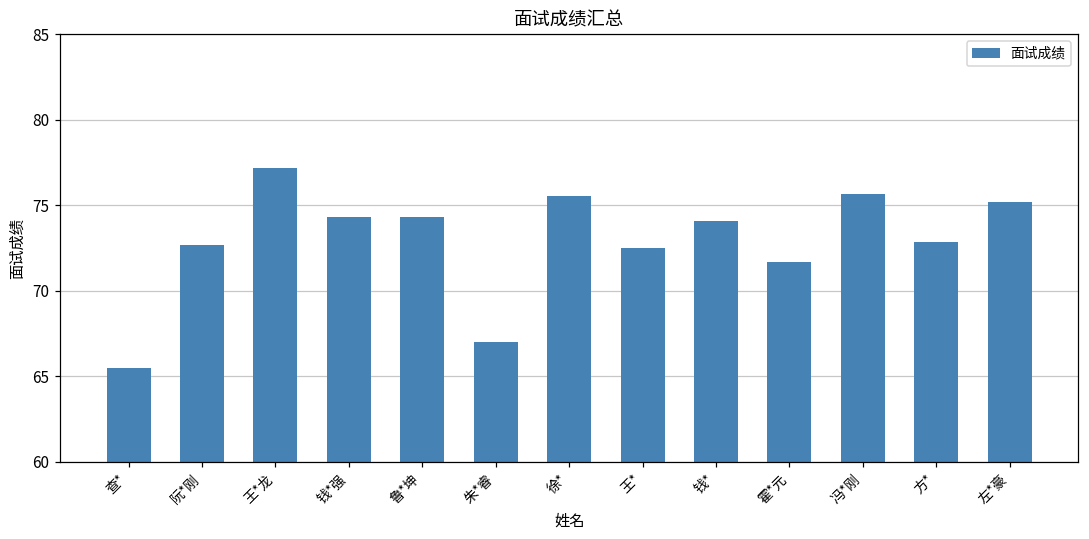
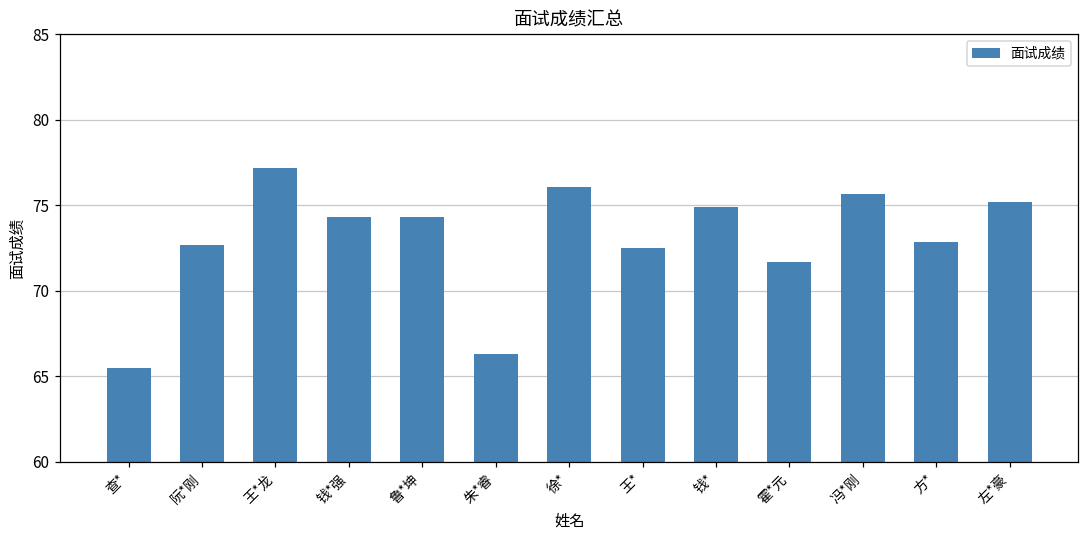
朱*睿: 67.0 -> 66.3
徐*: 75.5 -> 76.1
钱*: 74.1 -> 74.9
